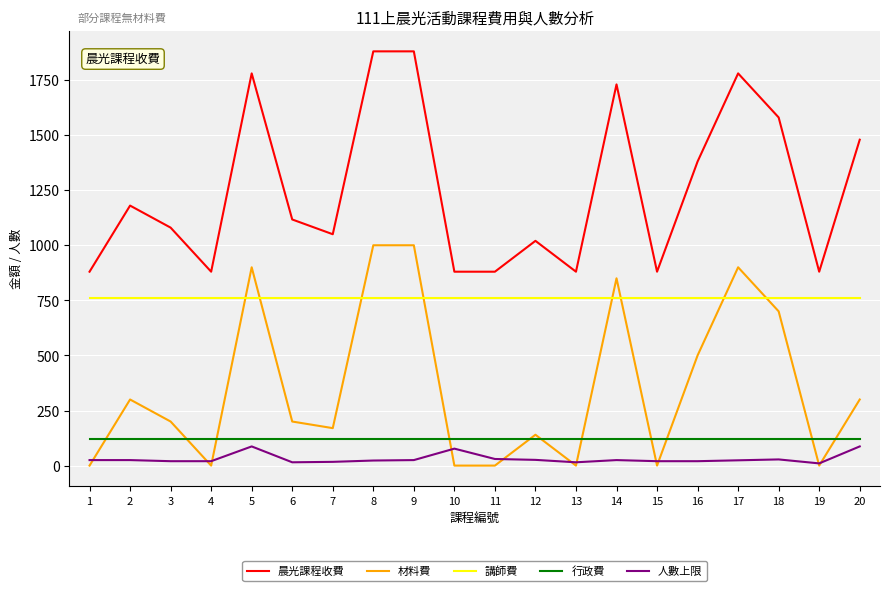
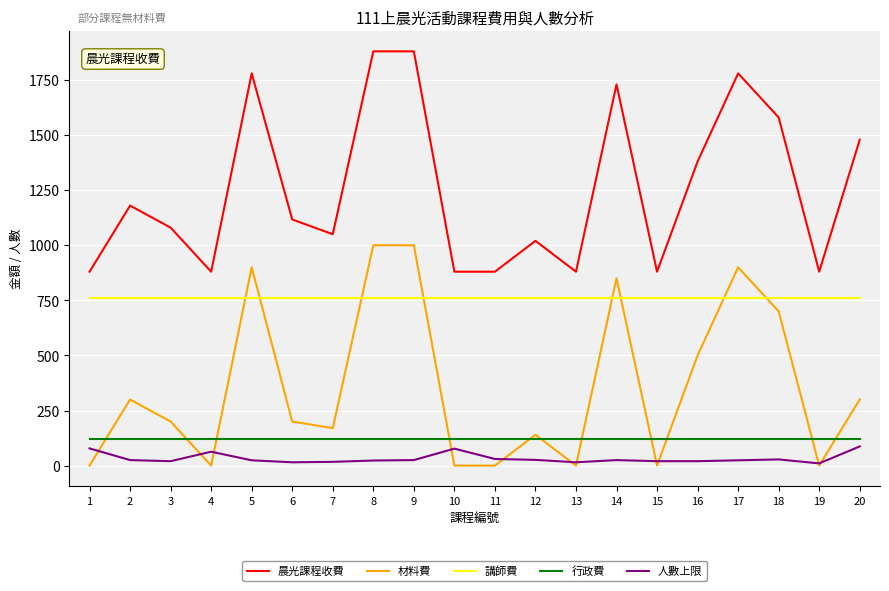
人數上限, 1: 30 -> 80
人數上限, 4: 20 -> 60
人數上限, 5: 90 -> 20
